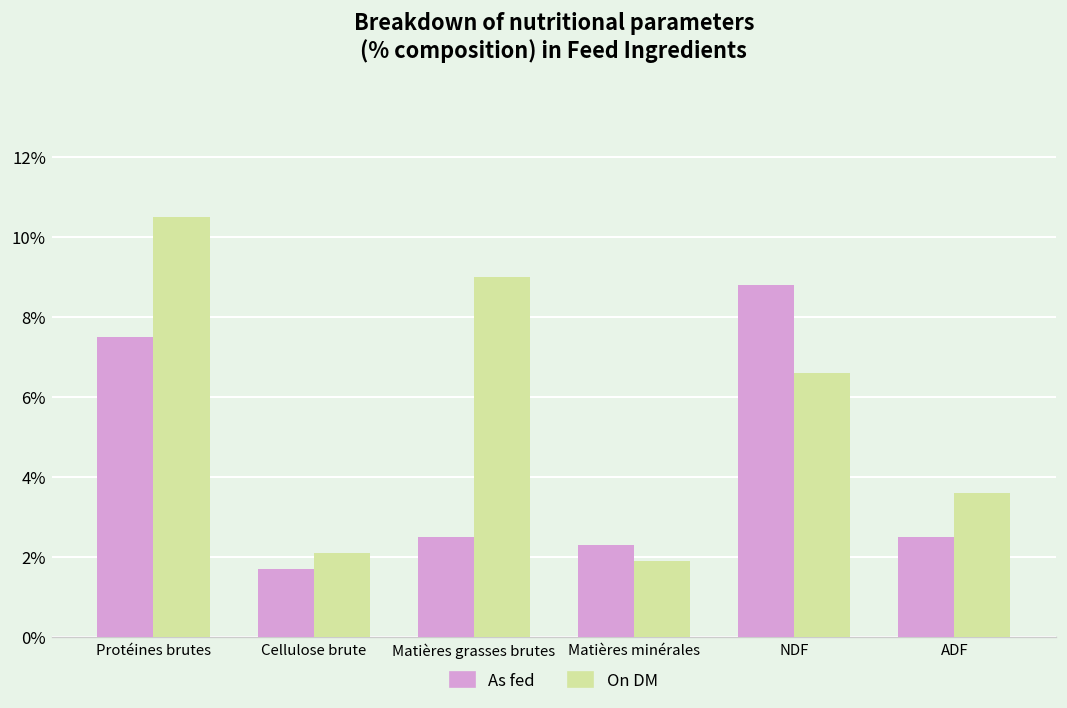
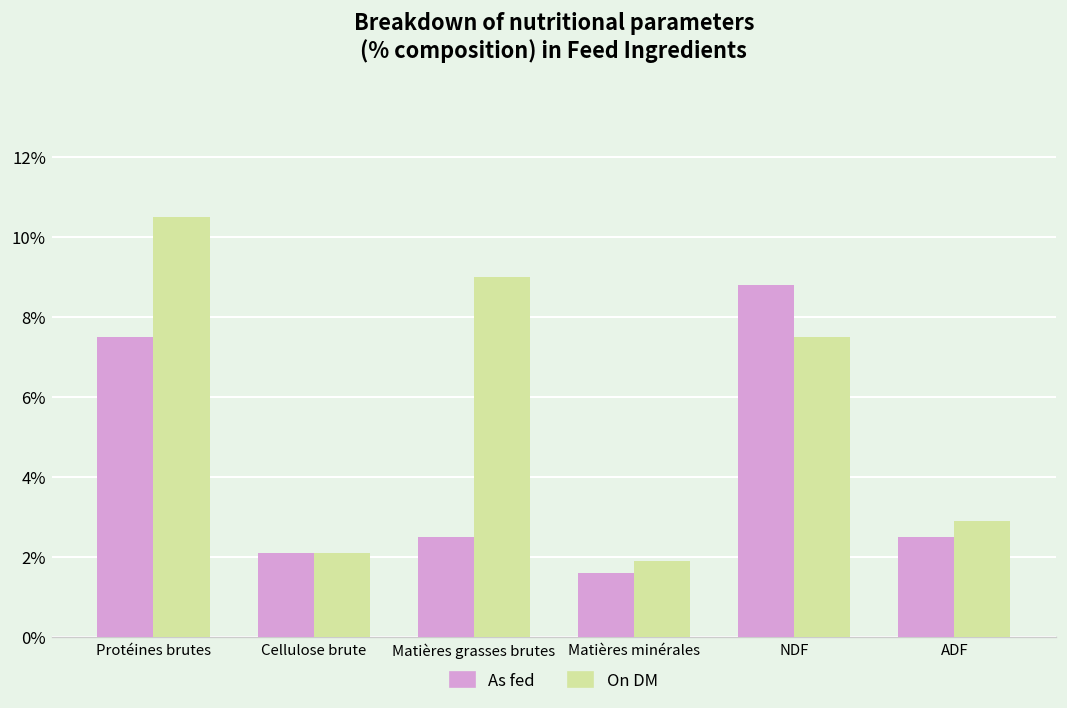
As fed, Cellulose brute: 1.7% -> 2.1%
As fed, Matières minérales: 2.3% -> 1.6%
On DM, NDF: 6.6% -> 7.5%
On DM, ADF: 3.6% -> 2.9%
